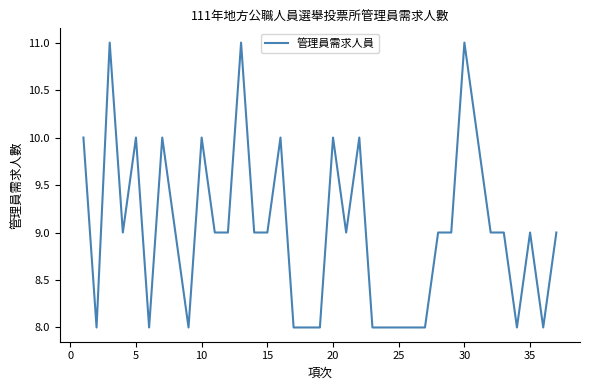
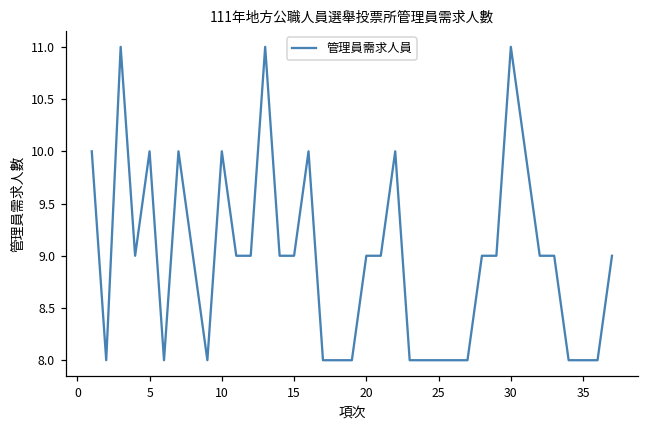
20: 10 -> 9
35: 9 -> 8
